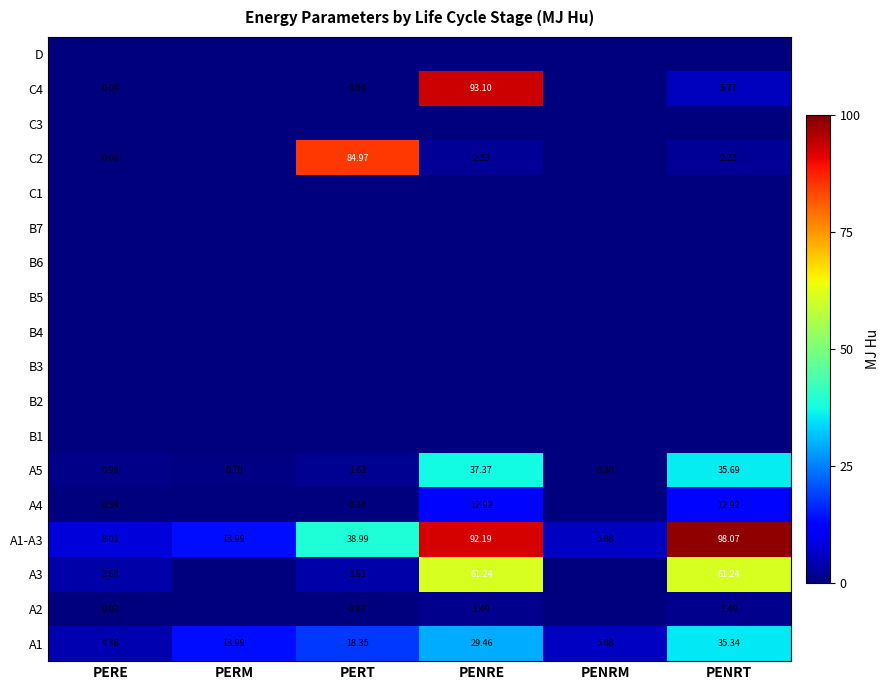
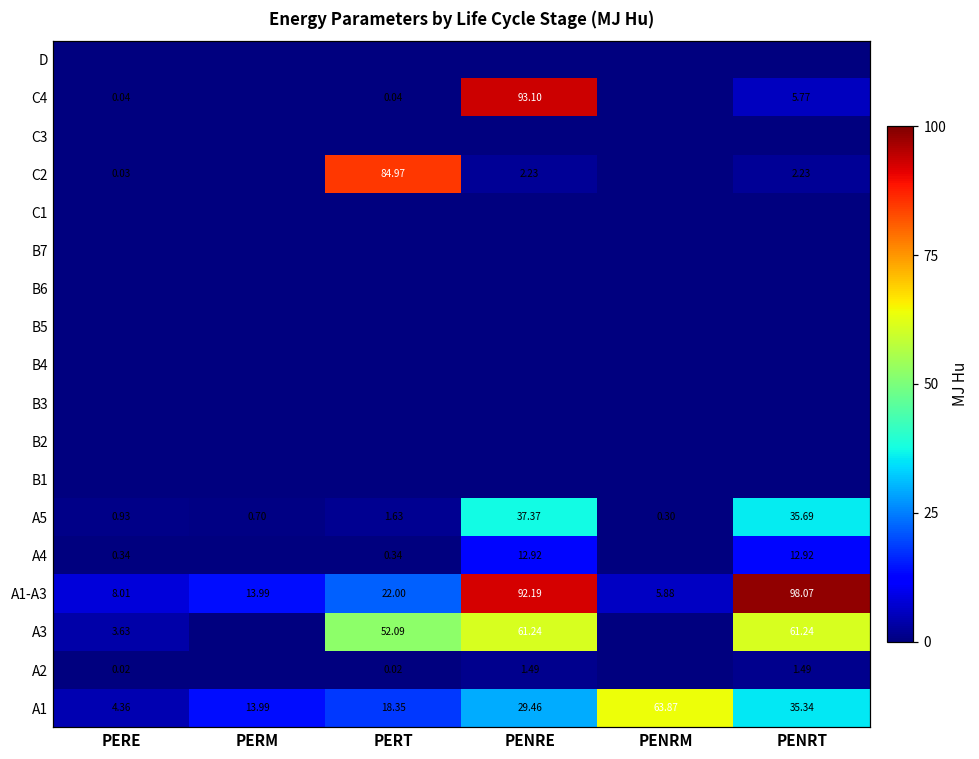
A1-A3, PERT: 38.99 -> 22.00
A3, PERT: 3.63 -> 52.09
A1, PENRM: 5.88 -> 63.87
